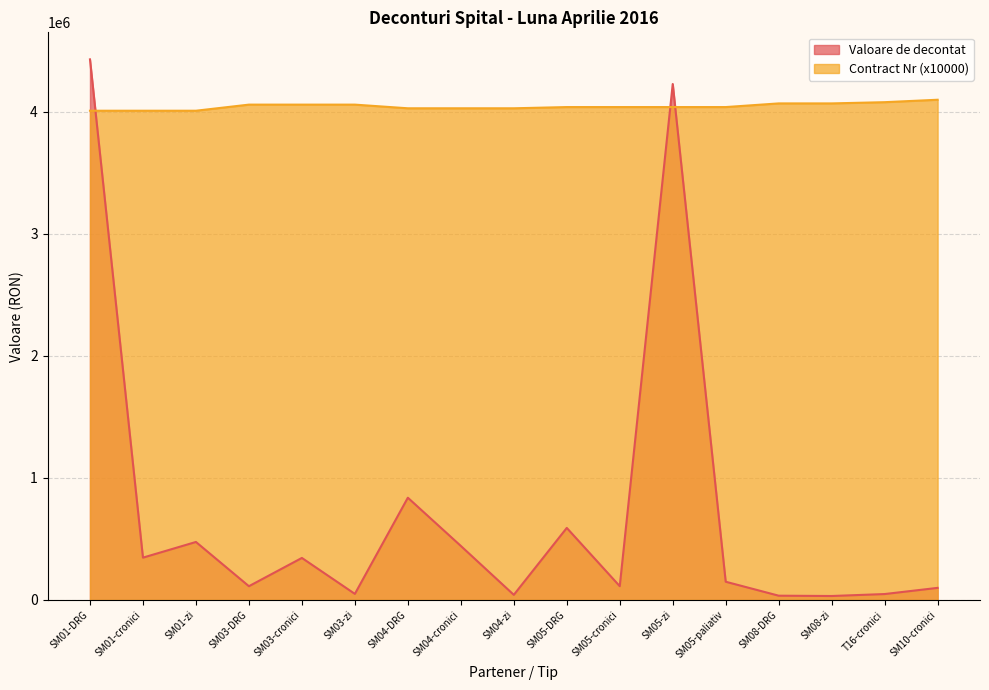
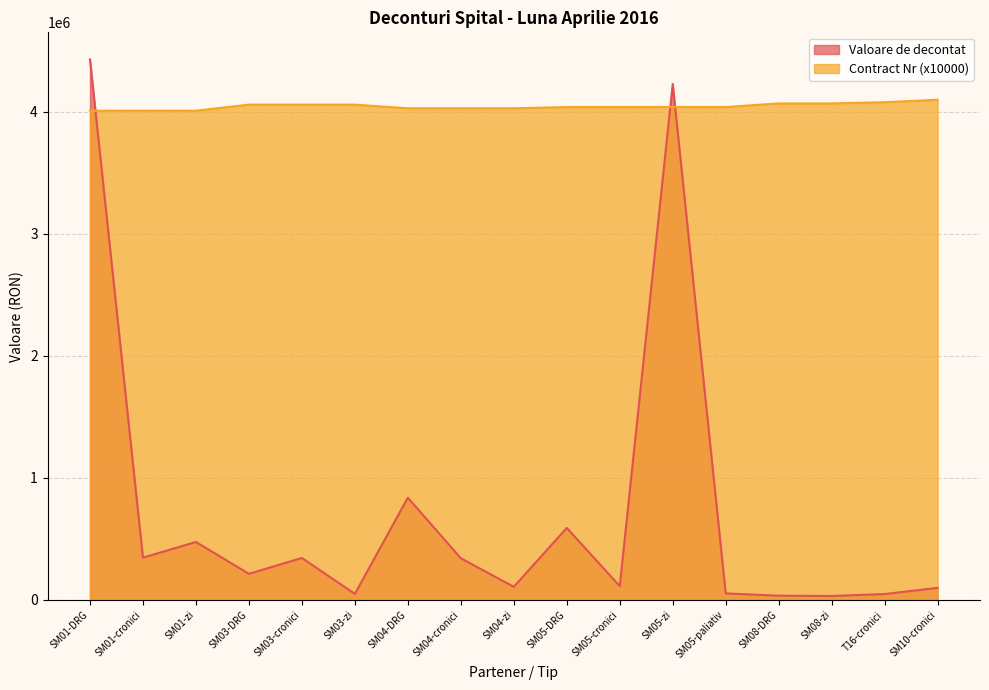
Valoare de decontat, SM03-DRG: 110000 -> 210000
Valoare de decontat, SM04-cronici: 440000 -> 340000
Valoare de decontat, SM04-zi: 40000 -> 110000
Valoare de decontat, SM05-paliativ: 150000 -> 50000
